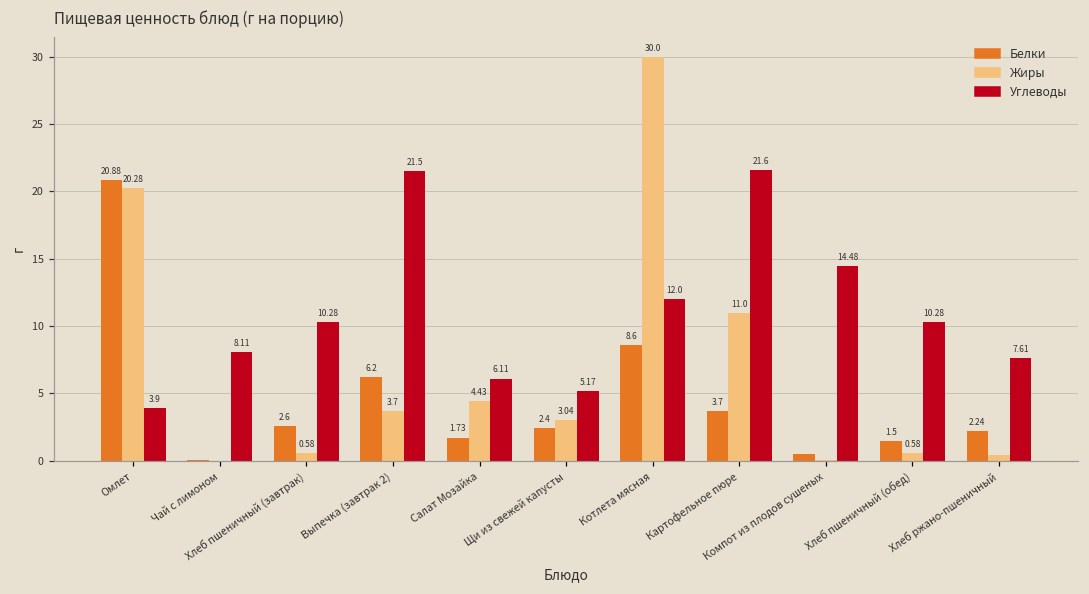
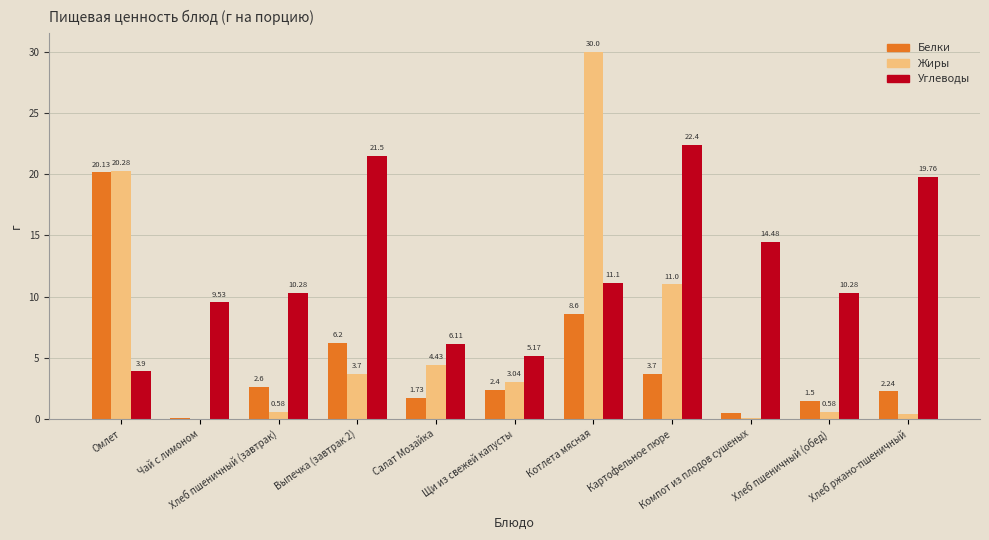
Белки, Омлет: 20.88 -> 20.13
Углеводы, Чай с лимоном: 8.11 -> 9.53
Углеводы, Котлета мясная: 12.0 -> 11.1
Углеводы, Картофельное пюре: 21.6 -> 22.4
Углеводы, Хлеб ржано-пшеничный: 7.61 -> 19.76
